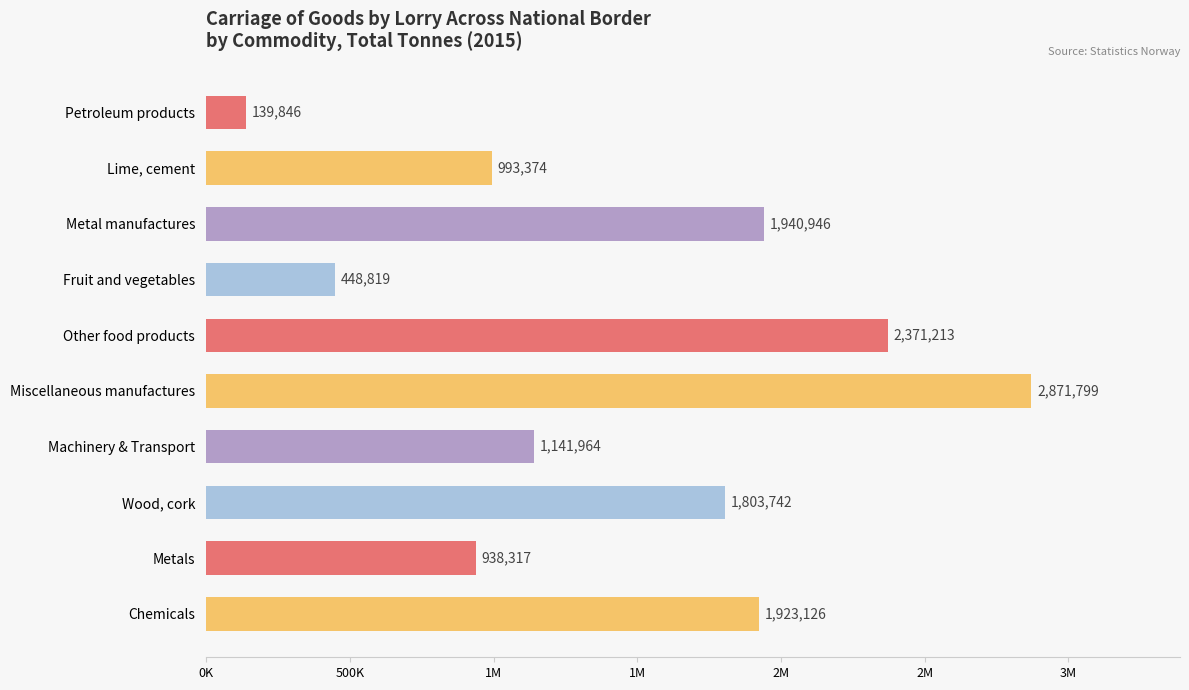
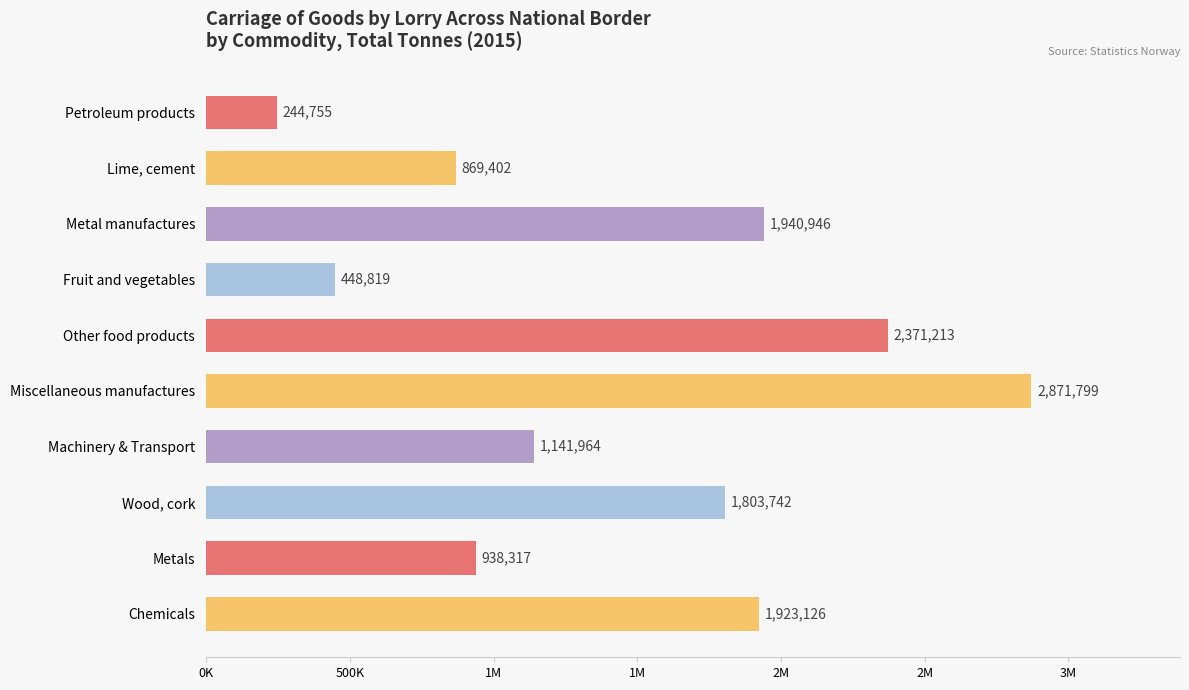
Petroleum products: 139,846 -> 244,755
Lime, cement: 993,374 -> 869,402
